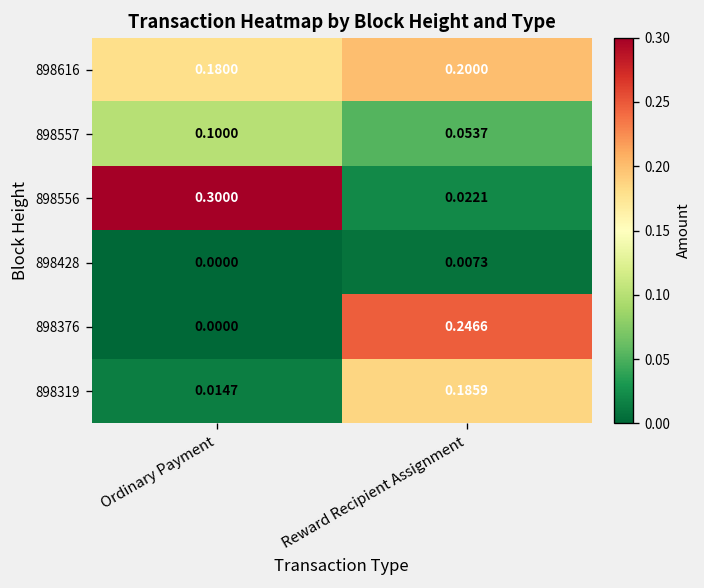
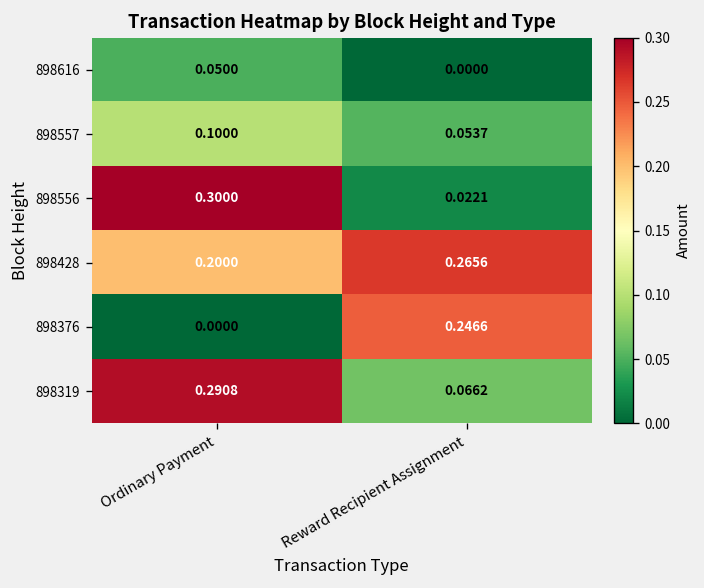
898616, Ordinary Payment: 0.1800 -> 0.0500
898616, Reward Recipient Assignment: 0.2000 -> 0.0000
898428, Ordinary Payment: 0.0000 -> 0.2000
898428, Reward Recipient Assignment: 0.0073 -> 0.2656
898319, Ordinary Payment: 0.0147 -> 0.2908
898319, Reward Recipient Assignment: 0.1859 -> 0.0662
